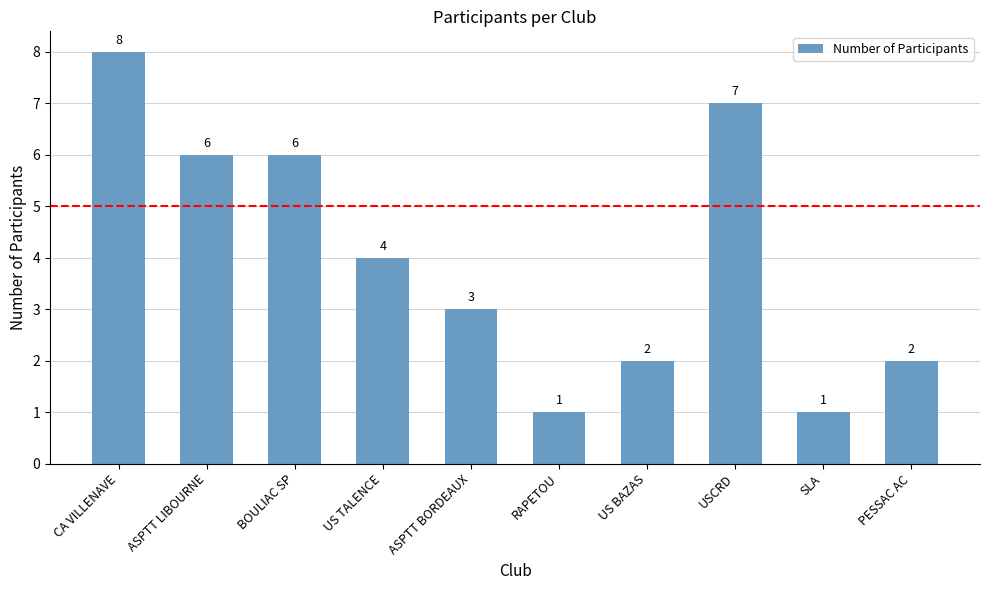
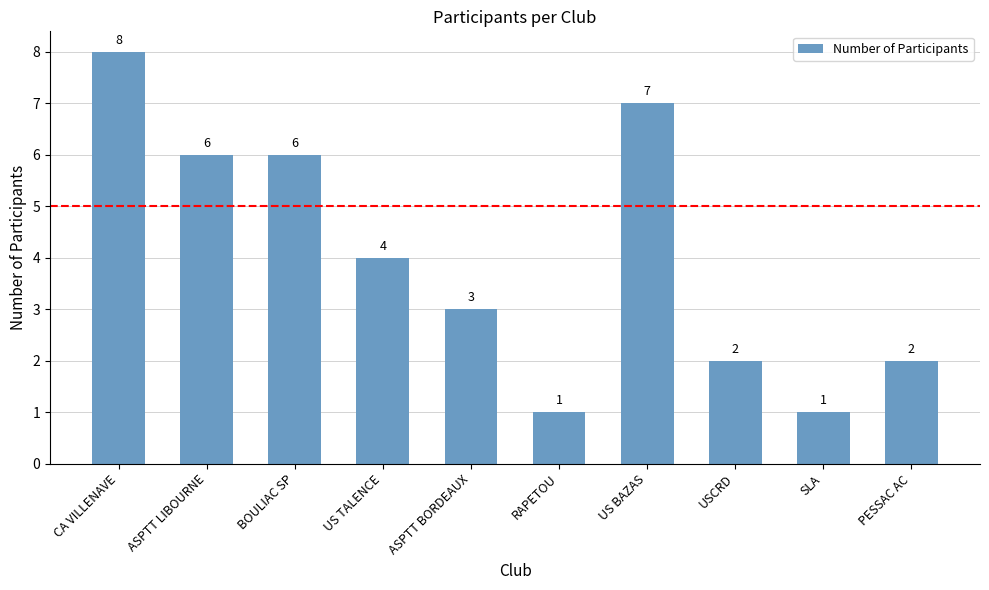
US BAZAS: 2 -> 7
USCRD: 7 -> 2
